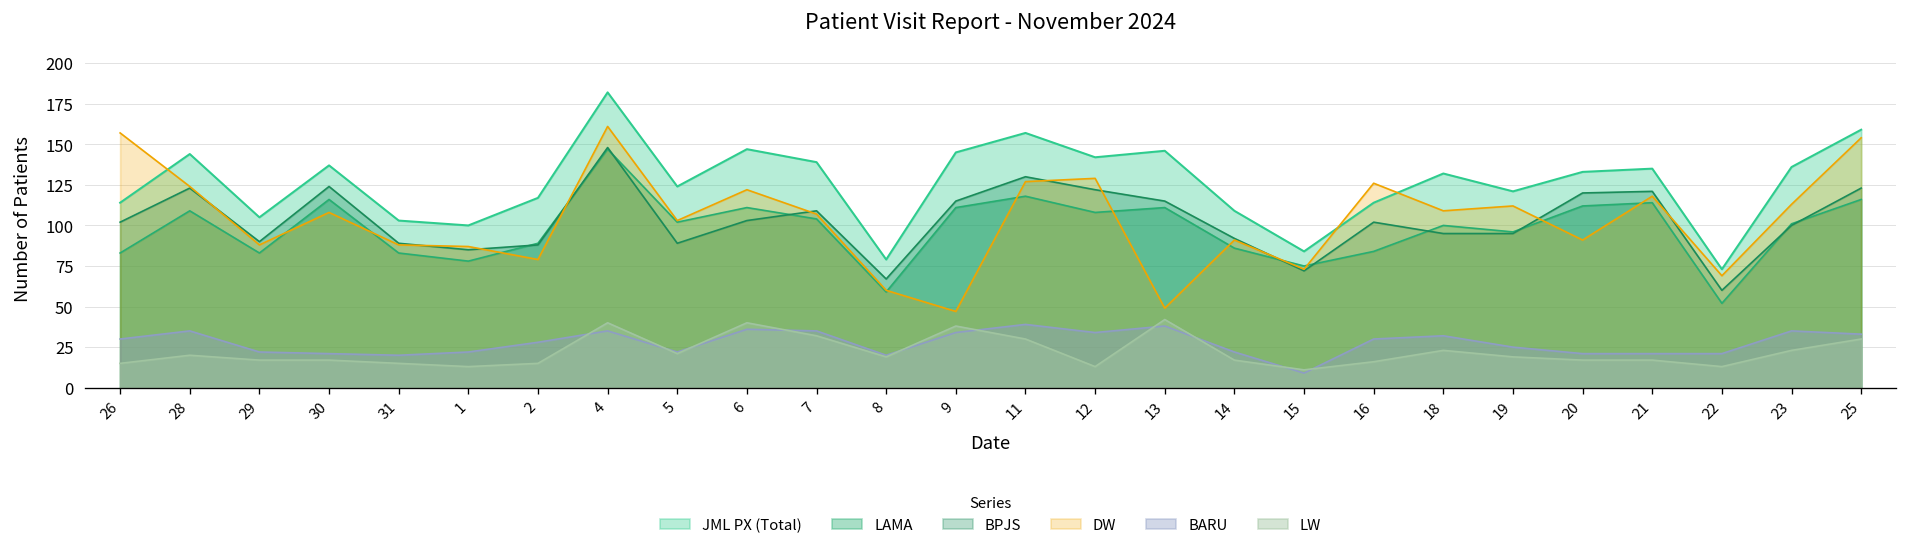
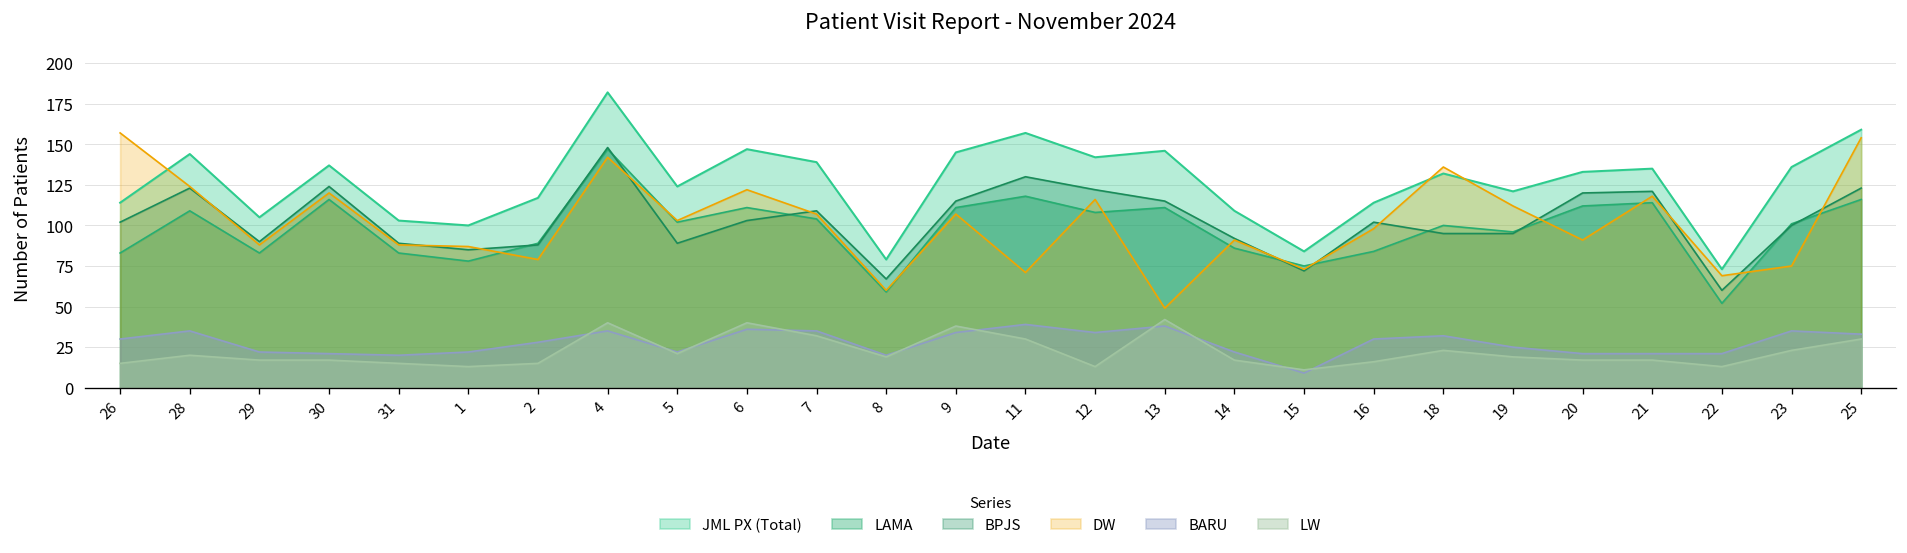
DW, 30: 108 -> 120
DW, 4: 161 -> 142
DW, 9: 47 -> 107
DW, 11: 127 -> 71
DW, 12: 129 -> 116
DW, 16: 126 -> 98
DW, 18: 109 -> 136
DW, 23: 113 -> 75
